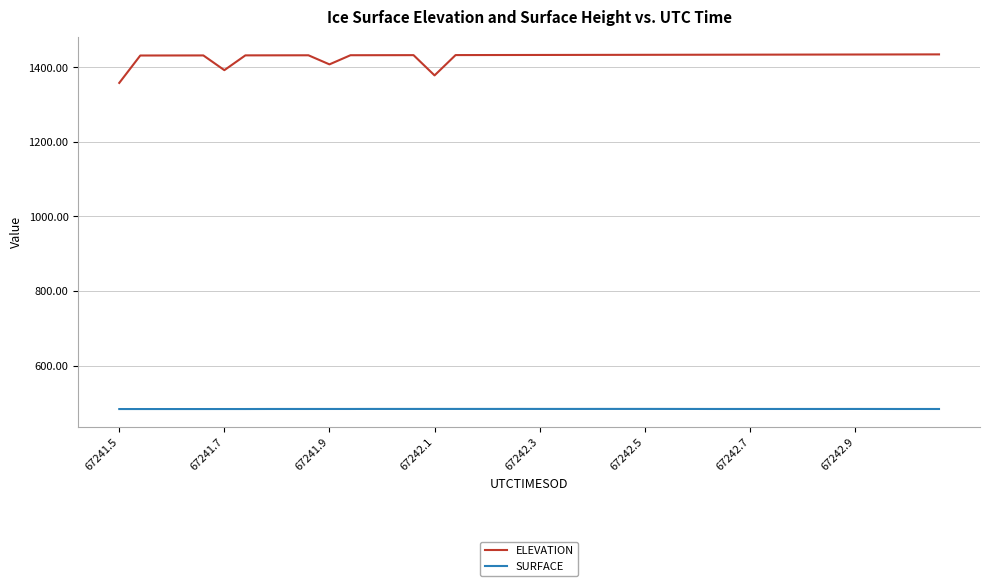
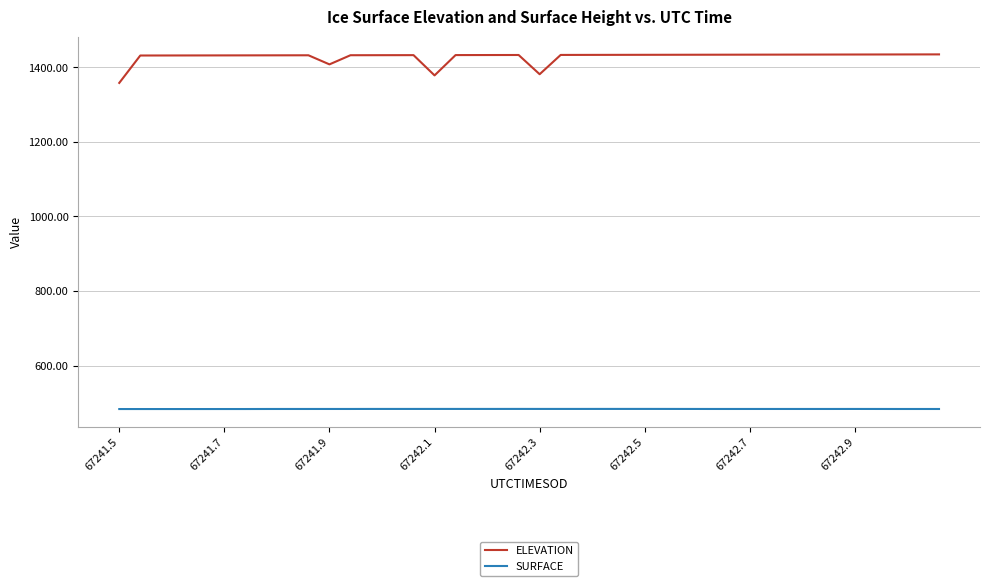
ELEVATION, 67241.7: 1390 -> 1430
ELEVATION, 67242.3: 1430 -> 1380
